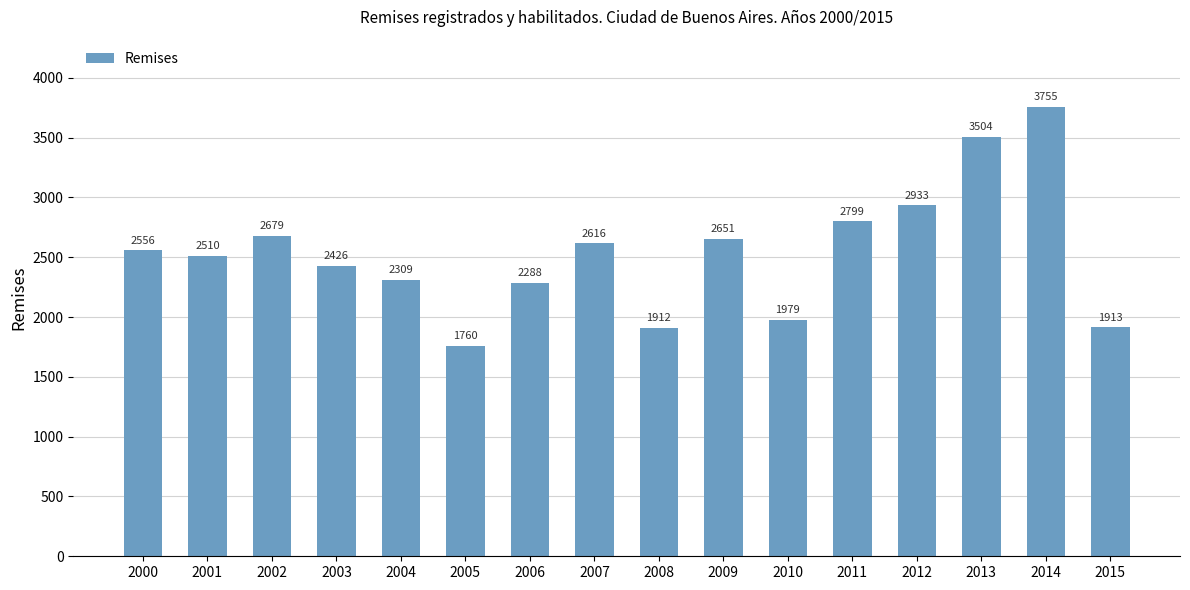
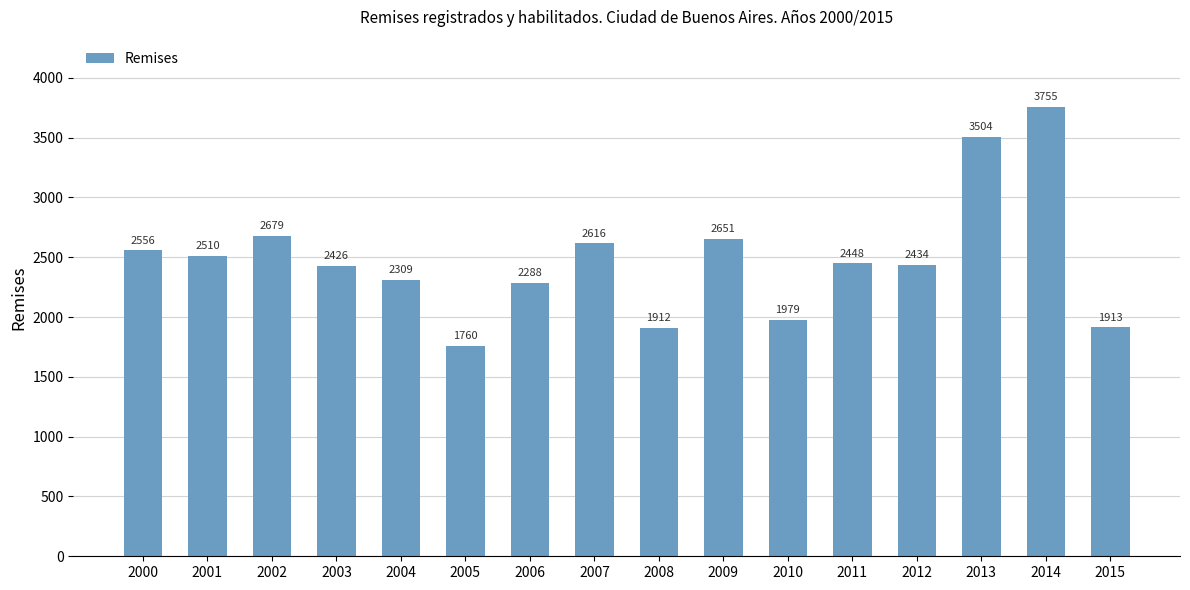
2011: 2799 -> 2448
2012: 2933 -> 2434
